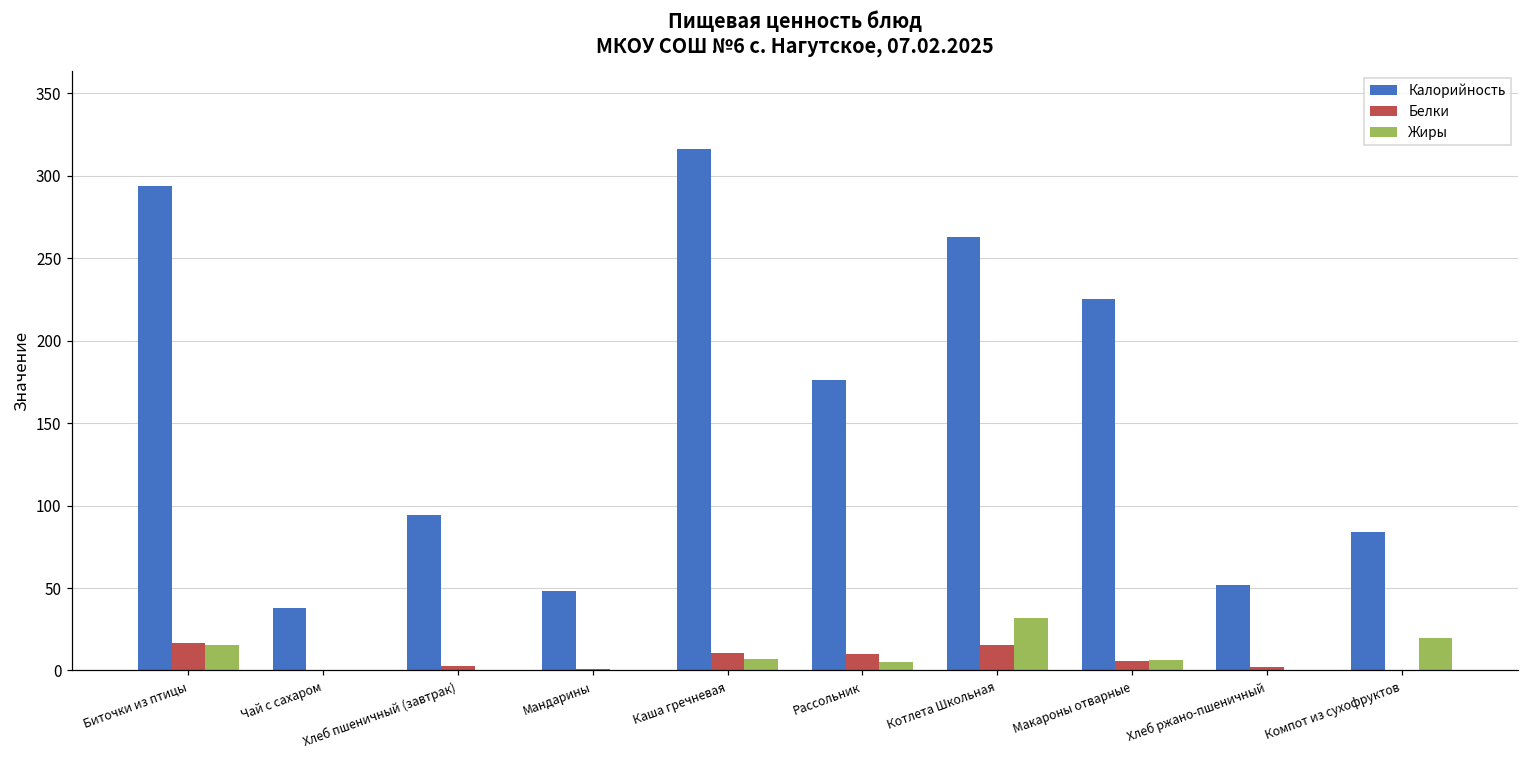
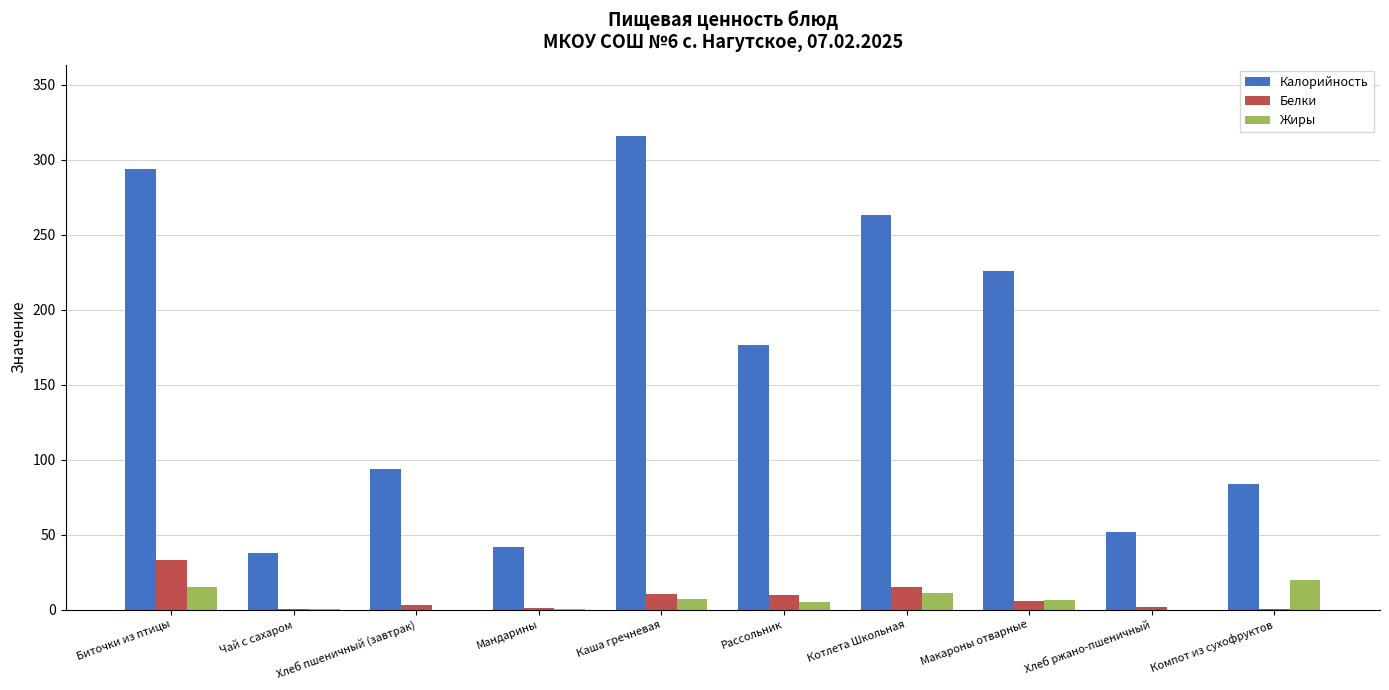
Белки, Биточки из птицы: 17 -> 33
Калорийность, Мандарины: 48 -> 42
Жиры, Котлета Школьная: 32 -> 11
